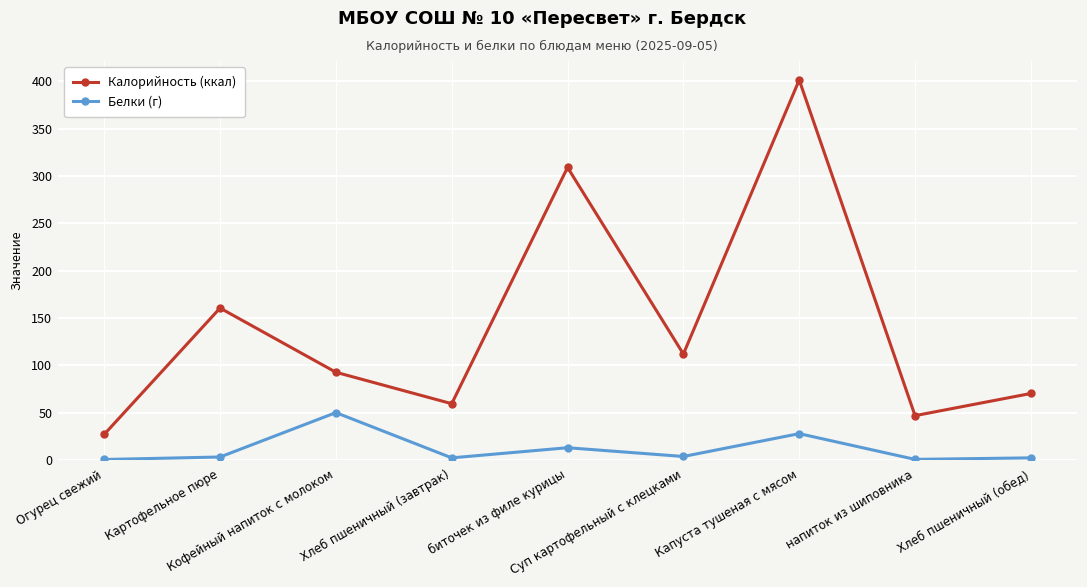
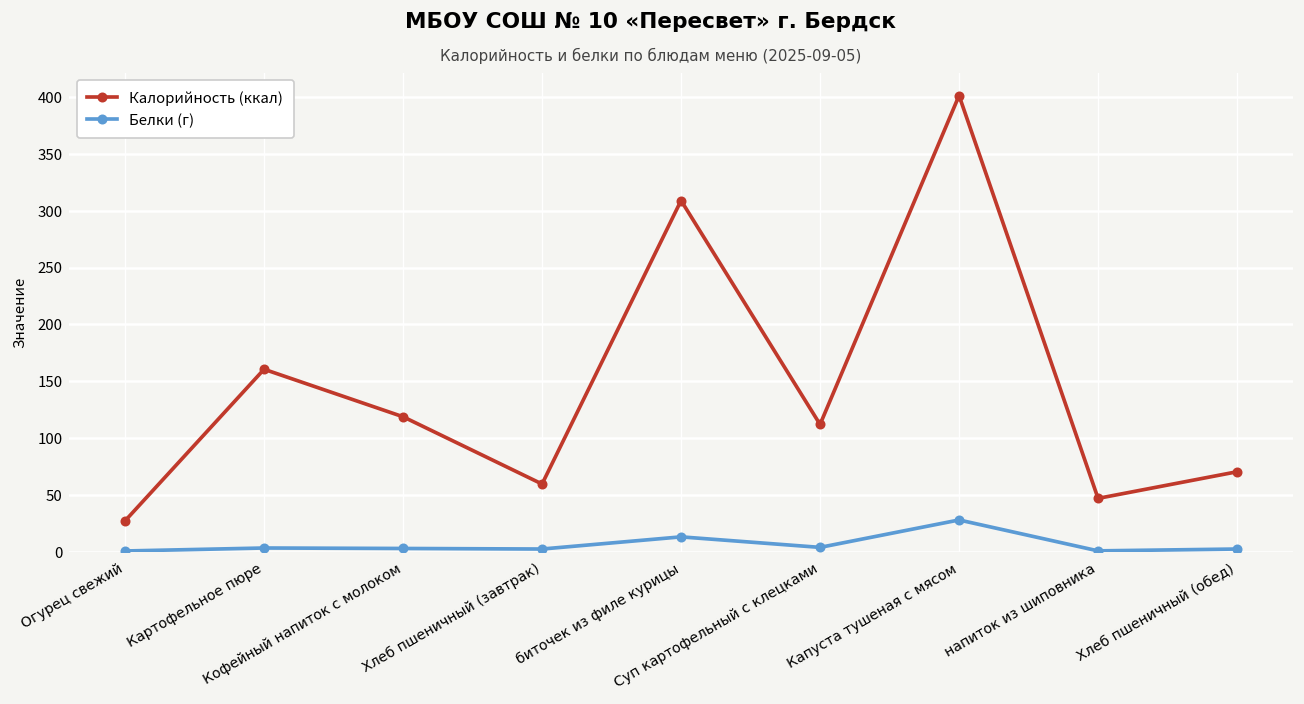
Калорийность (ккал), Кофейный напиток с молоком: 90 -> 120
Белки (г), Кофейный напиток с молоком: 50 -> 0
